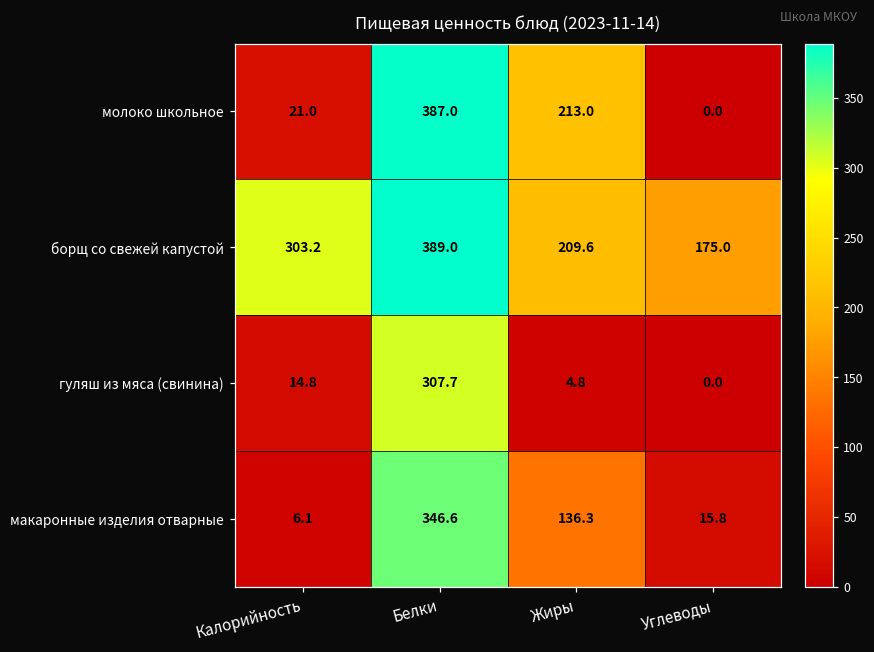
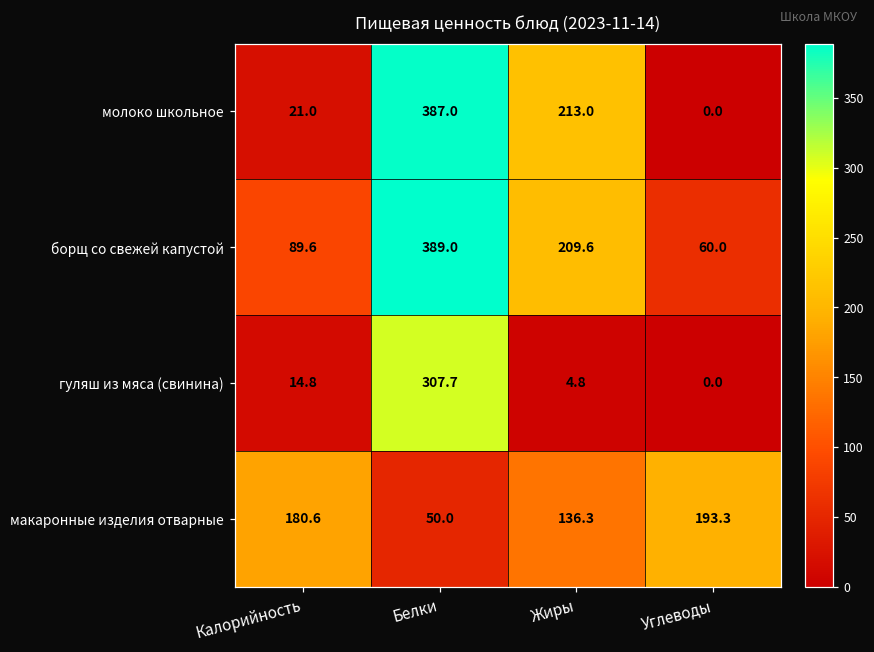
борщ со свежей капустой, Калорийность: 303.2 -> 89.6
борщ со свежей капустой, Углеводы: 175.0 -> 60.0
макаронные изделия отварные, Калорийность: 6.1 -> 180.6
макаронные изделия отварные, Белки: 346.6 -> 50.0
макаронные изделия отварные, Углеводы: 15.8 -> 193.3
